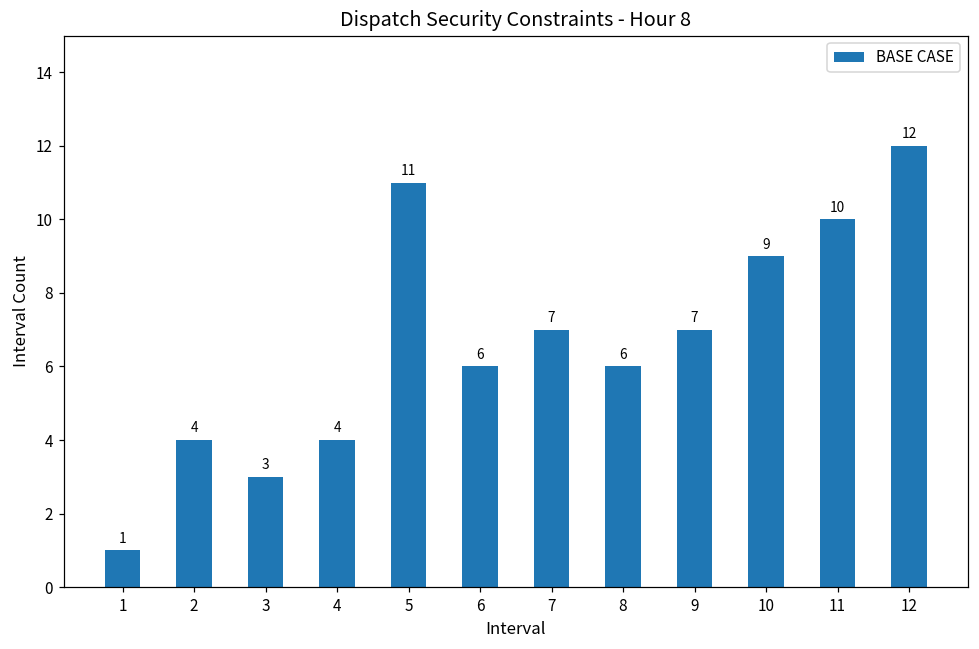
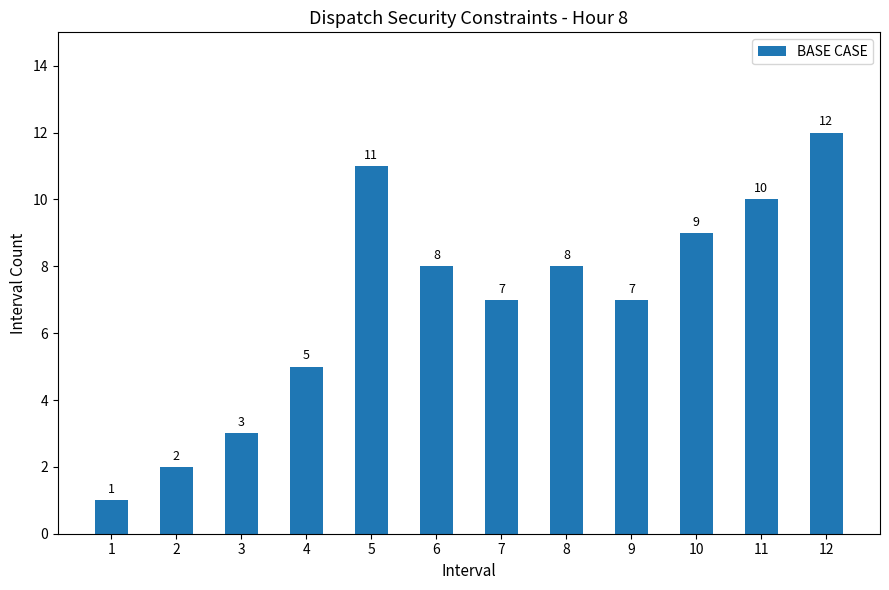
2: 4 -> 2
4: 4 -> 5
6: 6 -> 8
8: 6 -> 8
